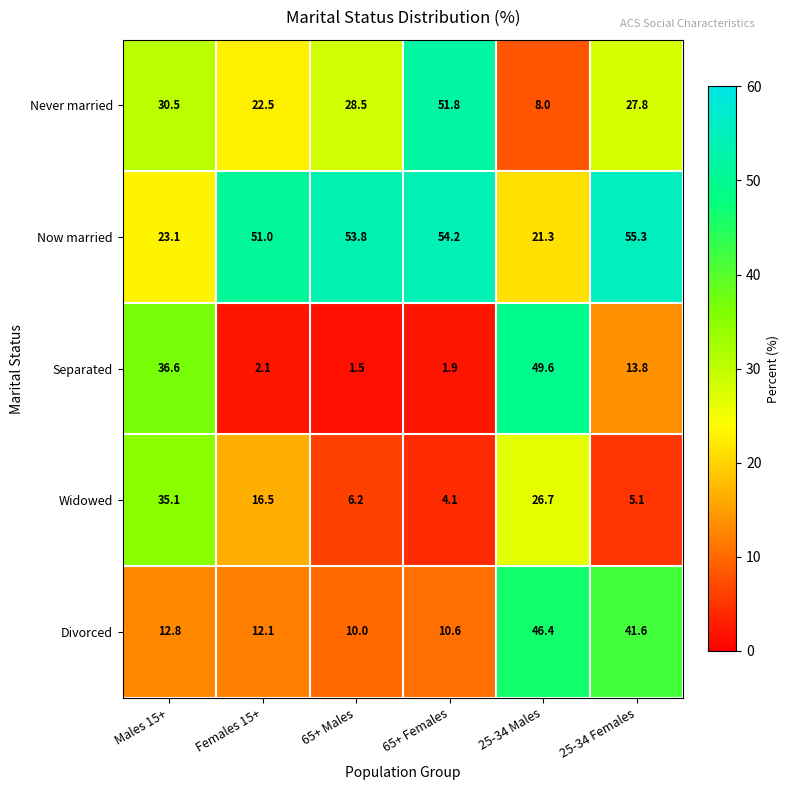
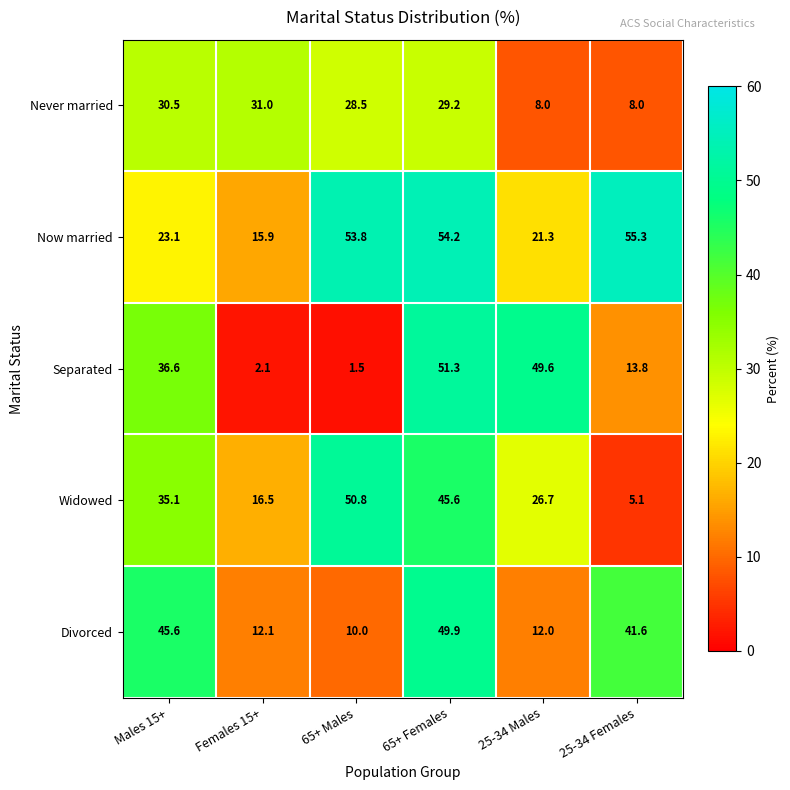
Never married, Females 15+: 22.5 -> 31.0
Never married, 65+ Females: 51.8 -> 29.2
Never married, 25-34 Females: 27.8 -> 8.0
Now married, Females 15+: 51.0 -> 15.9
Separated, 65+ Females: 1.9 -> 51.3
Widowed, 65+ Males: 6.2 -> 50.8
Widowed, 65+ Females: 4.1 -> 45.6
Divorced, Males 15+: 12.8 -> 45.6
Divorced, 65+ Females: 10.6 -> 49.9
Divorced, 25-34 Males: 46.4 -> 12.0
